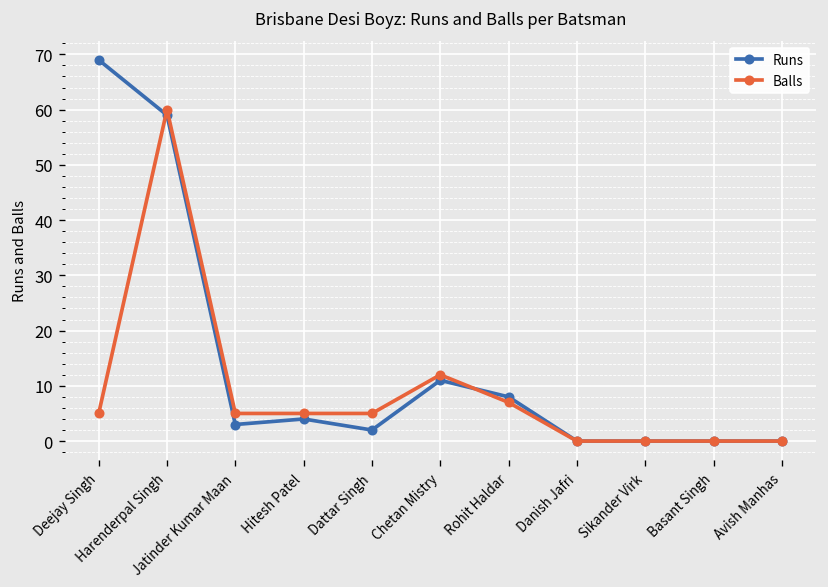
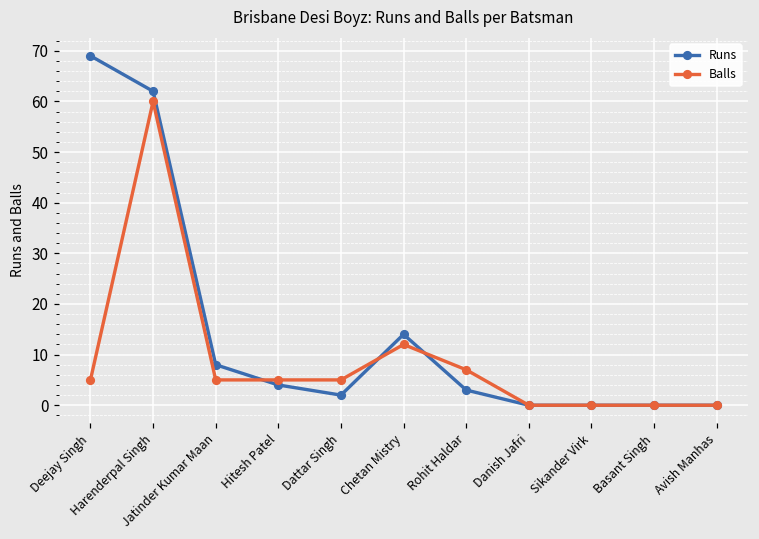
Runs, Harenderpal Singh: 59 -> 62
Runs, Jatinder Kumar Maan: 3 -> 8
Runs, Chetan Mistry: 11 -> 14
Runs, Rohit Haldar: 8 -> 3
